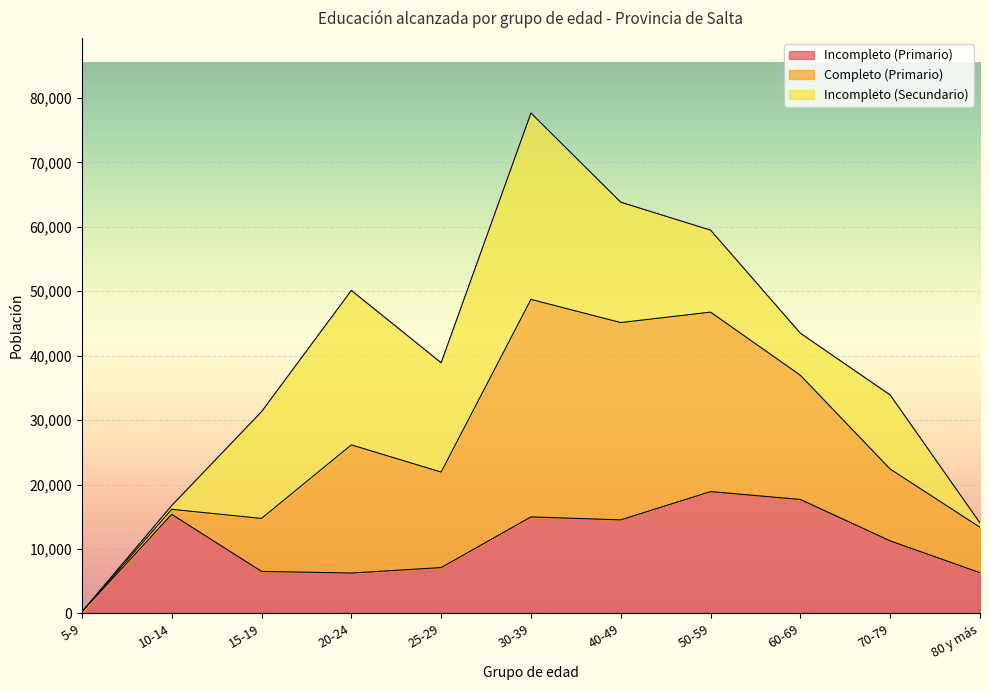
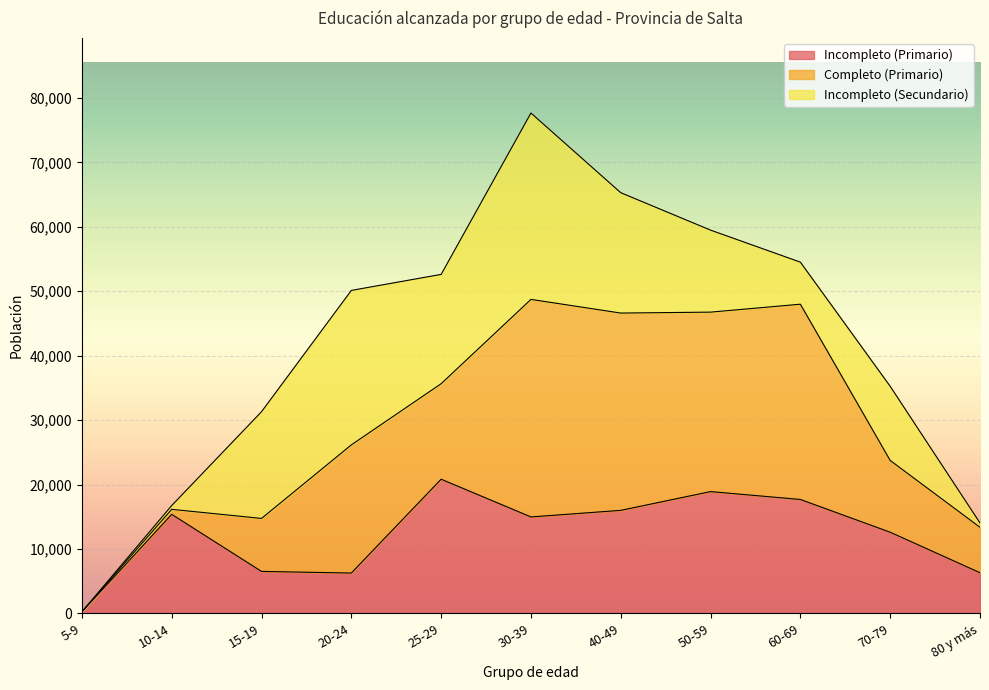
Incompleto (Primario), 25-29: 7,000 -> 21,000
Incompleto (Primario), 40-49: 15,000 -> 16,000
Completo (Primario), 60-69: 19,000 -> 30,000
Incompleto (Primario), 70-79: 11,000 -> 13,000
